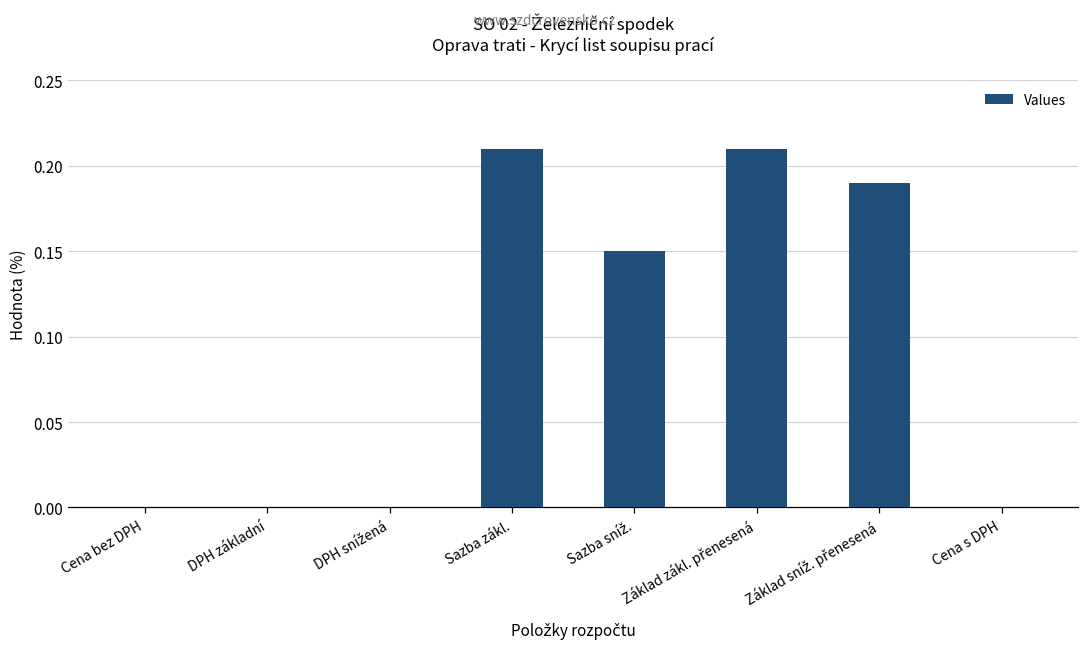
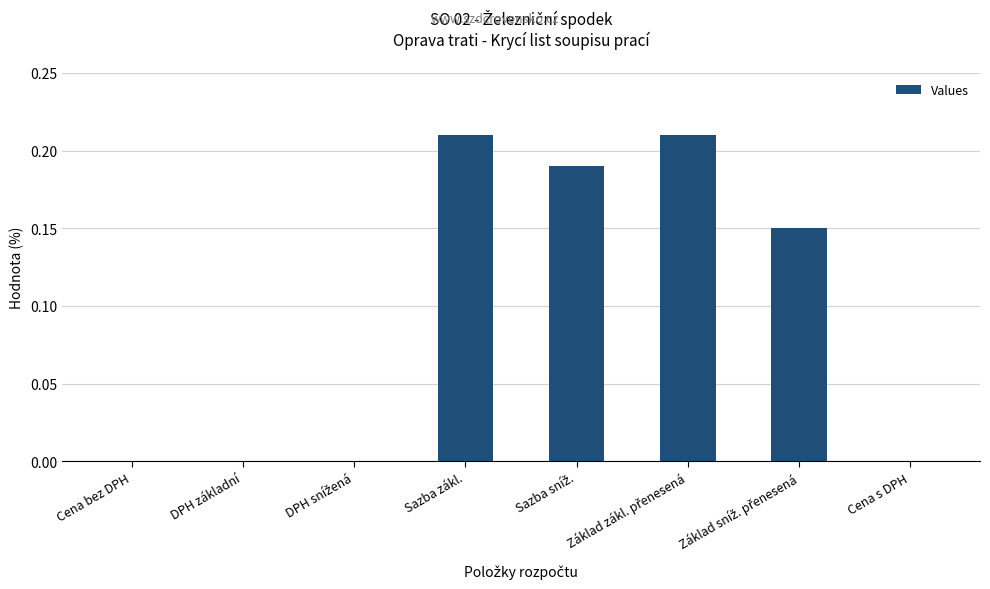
Sazba sníž.: 0.15 -> 0.19
Základ sníž. přenesená: 0.19 -> 0.15
